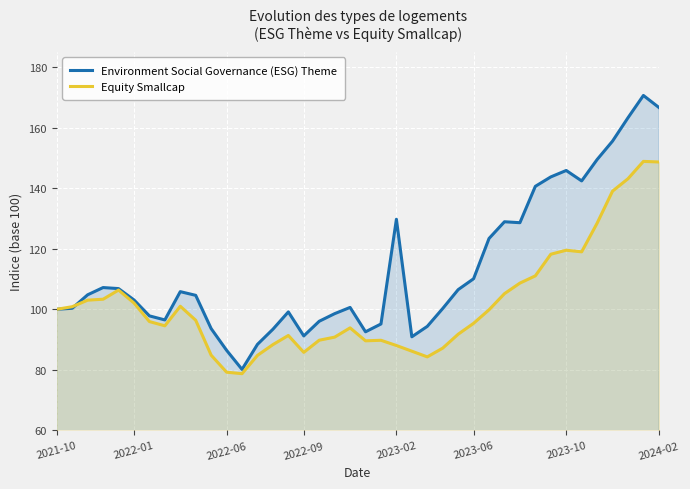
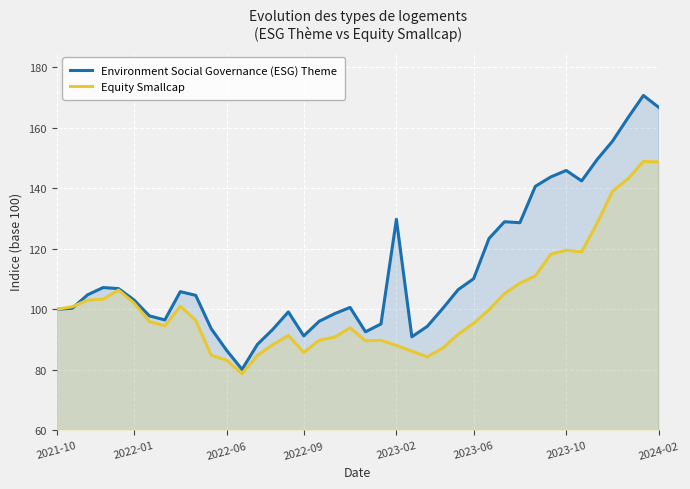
Equity Smallcap, 2022-06: 79 -> 83
